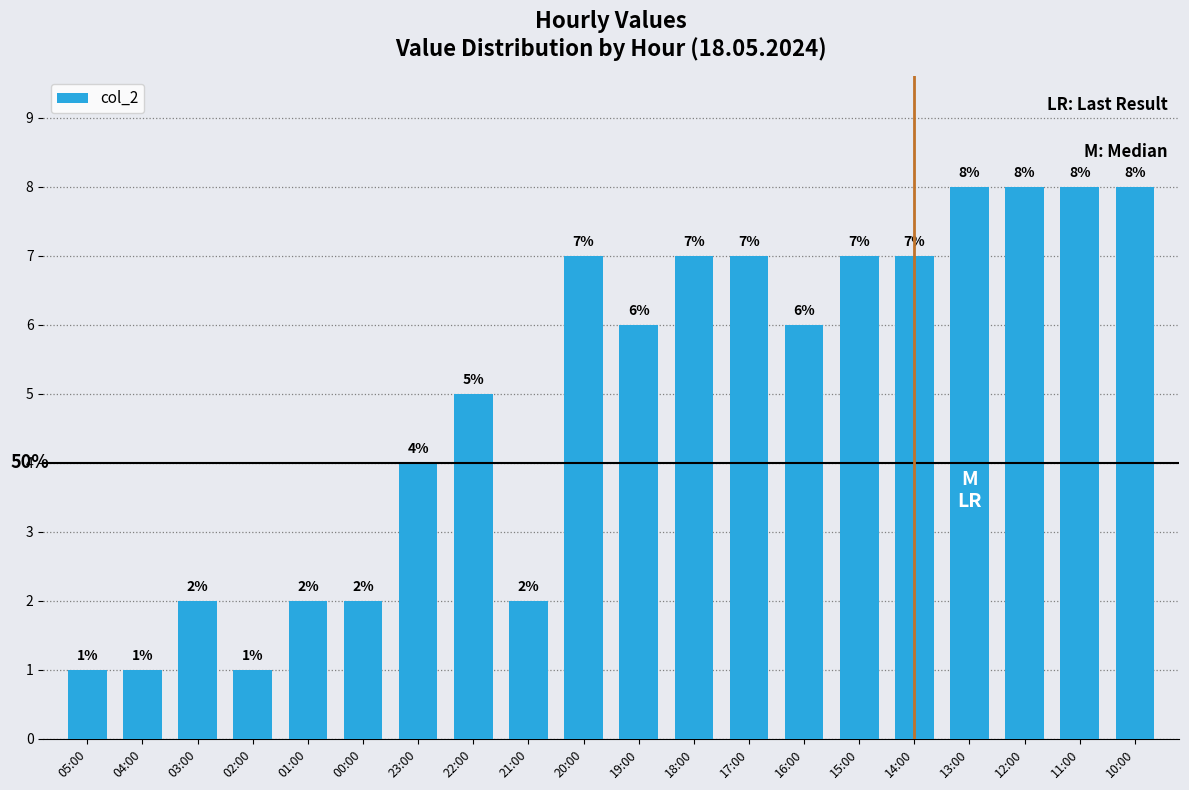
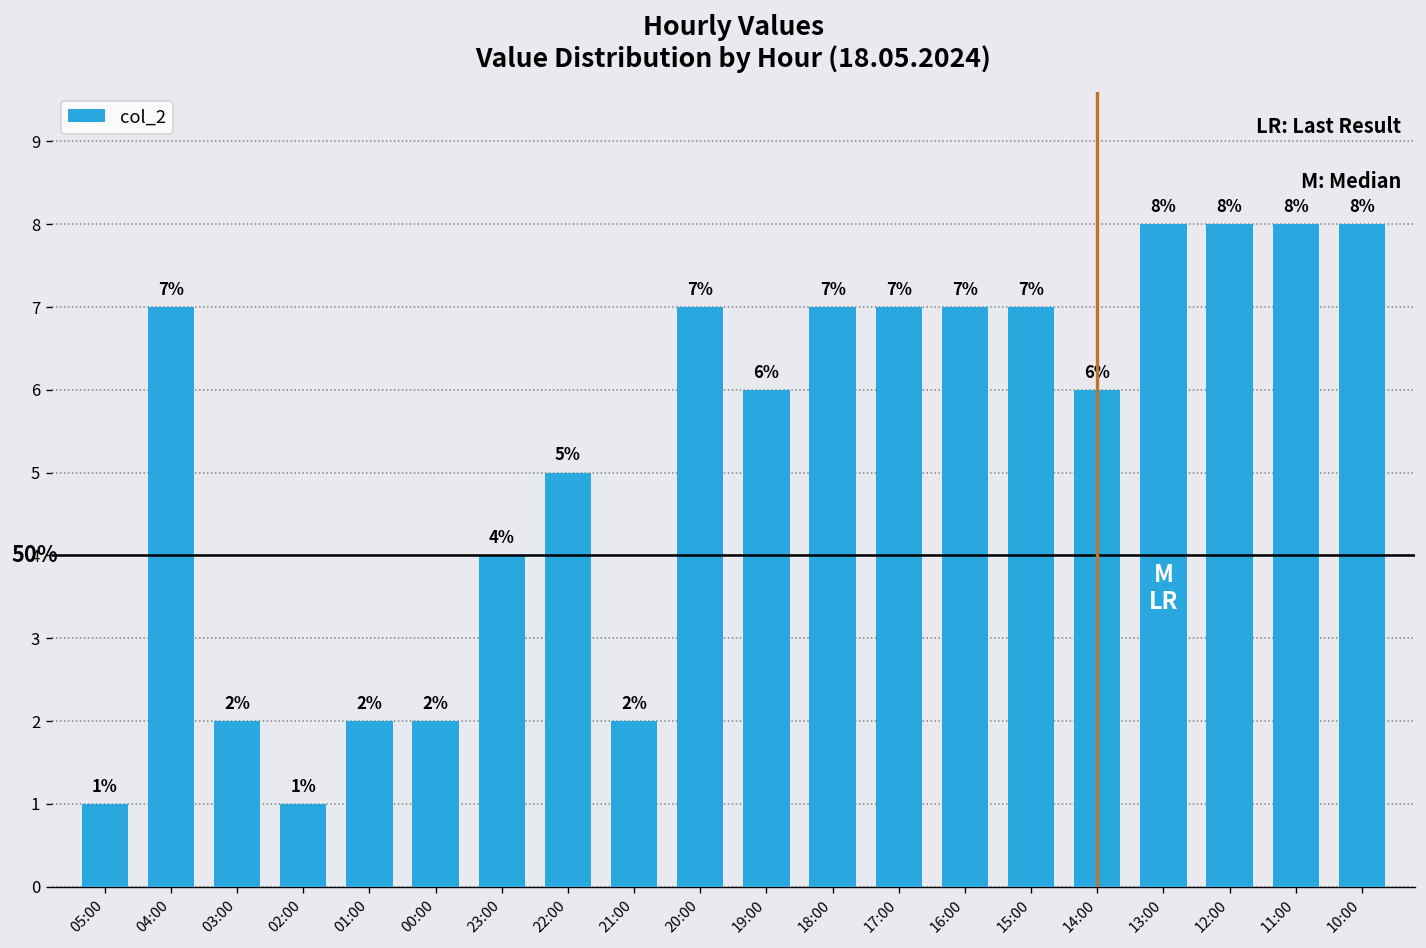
04:00: 1% -> 7%
16:00: 6% -> 7%
14:00: 7% -> 6%
